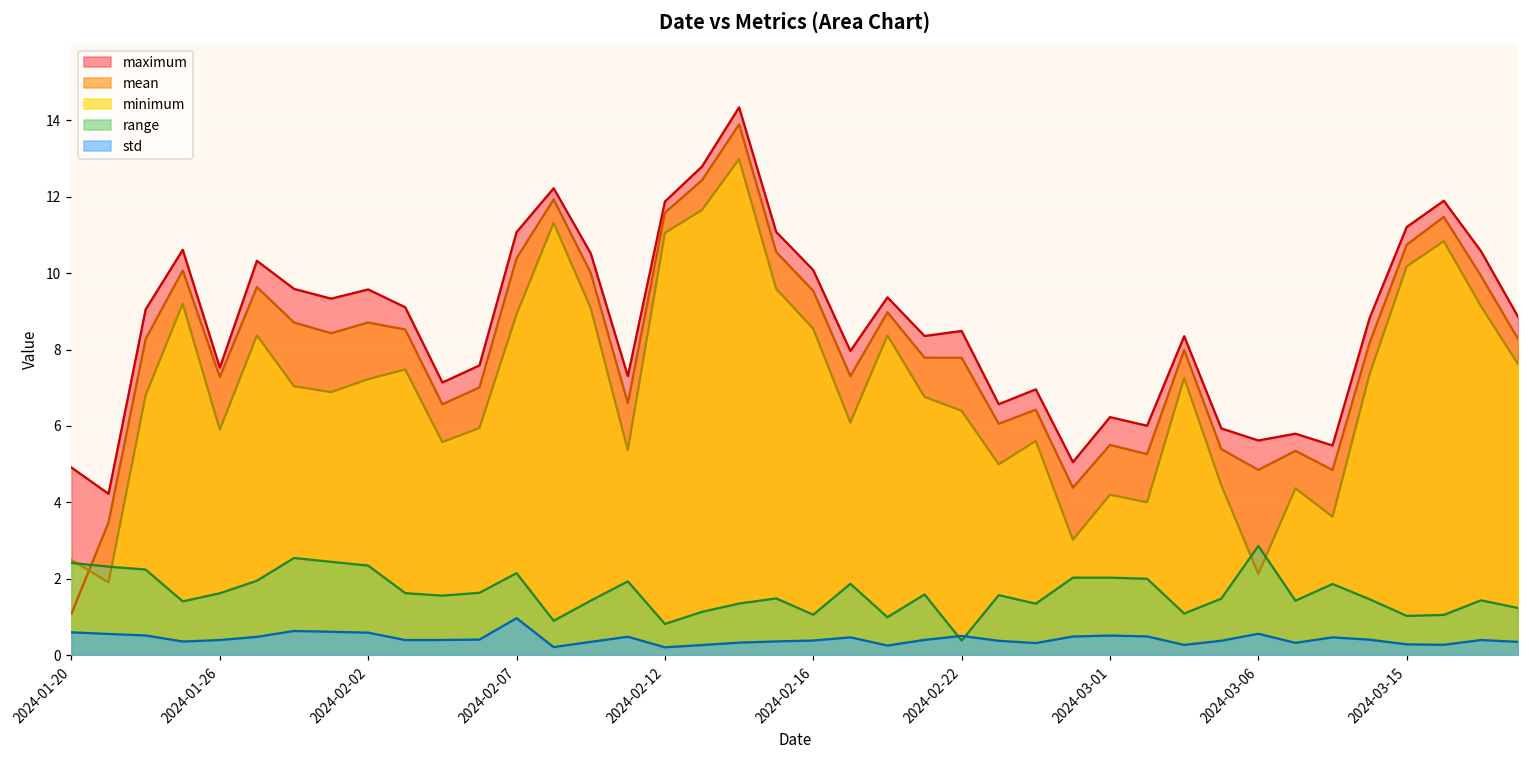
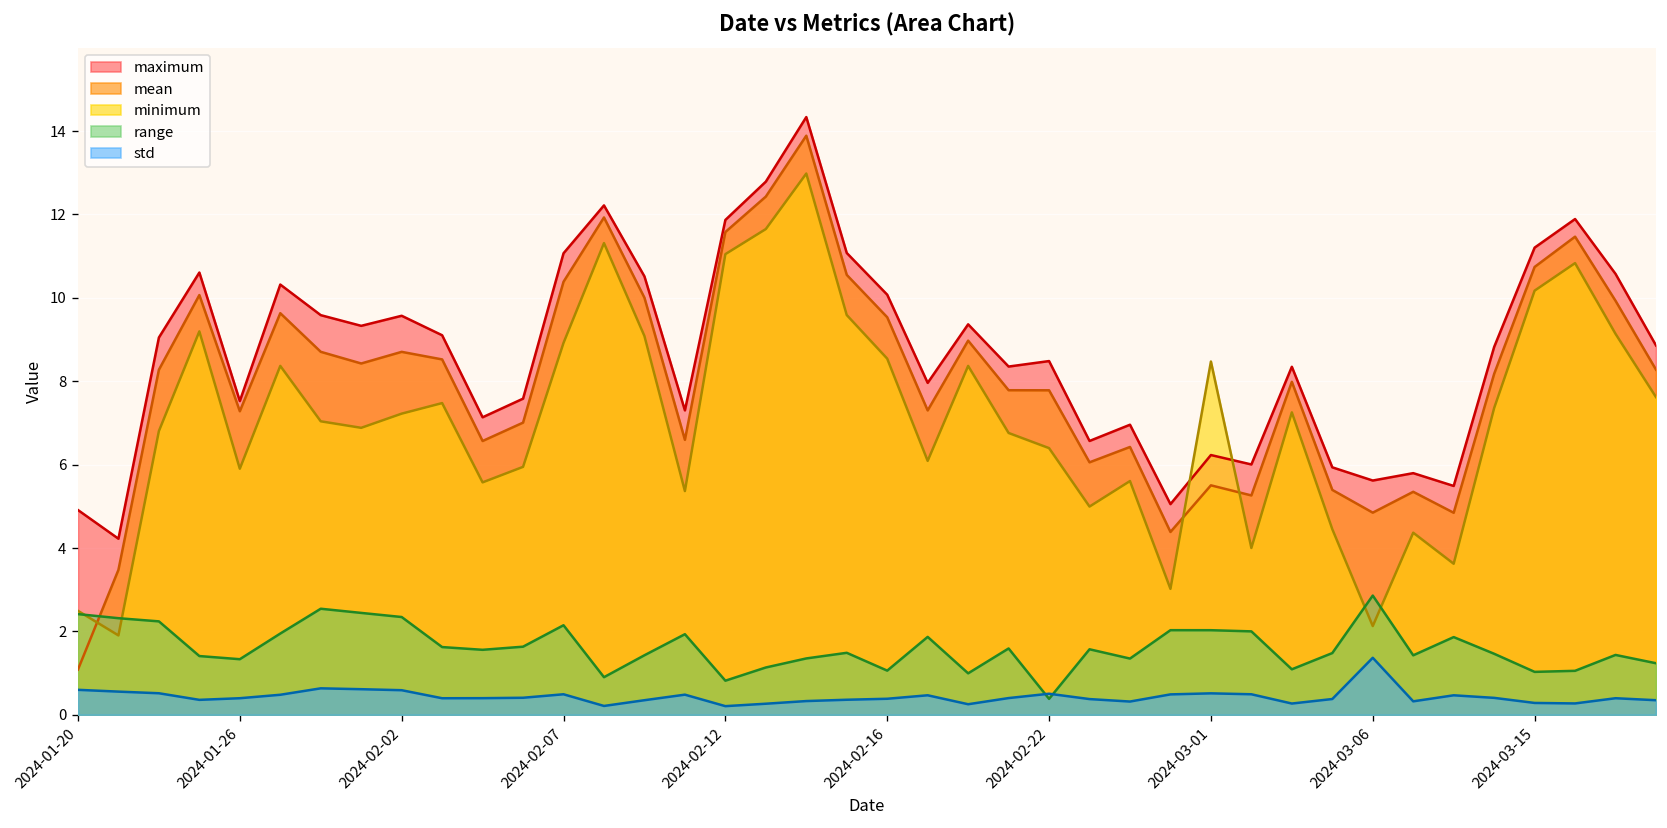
range, 2024-01-26: 1.6 -> 1.3
std, 2024-02-07: 1.0 -> 0.5
minimum, 2024-03-01: 4.2 -> 8.5
std, 2024-03-06: 0.6 -> 1.4
